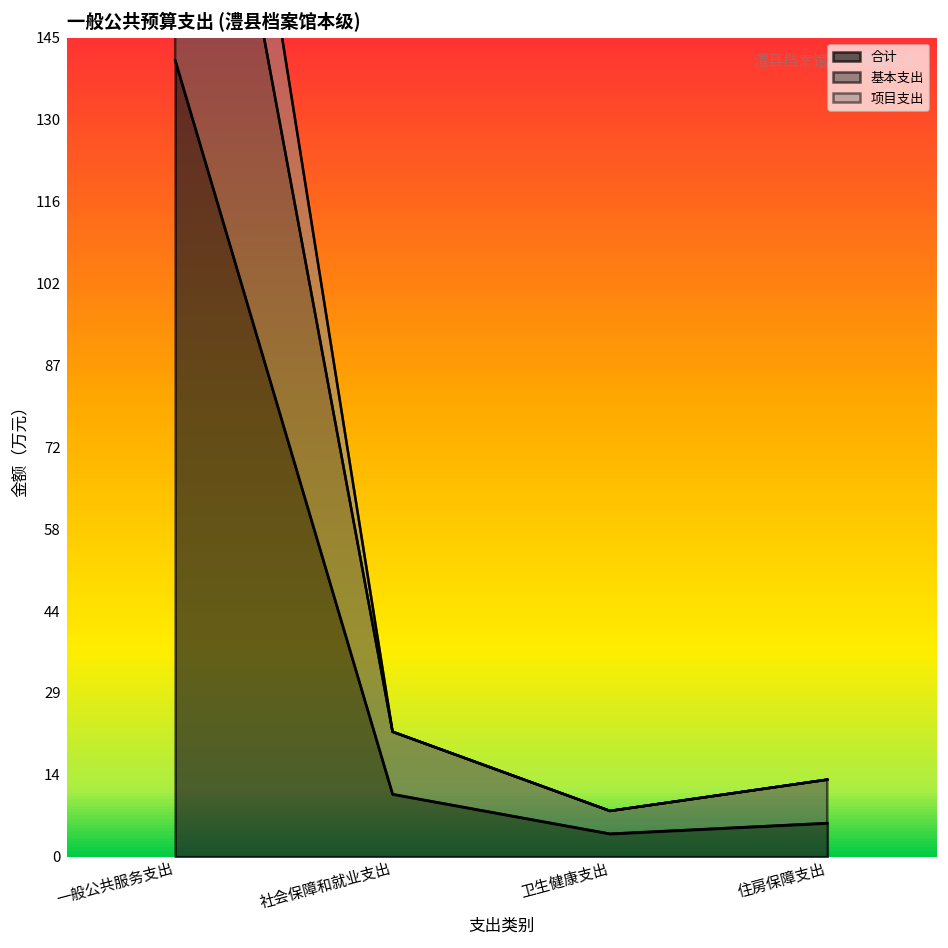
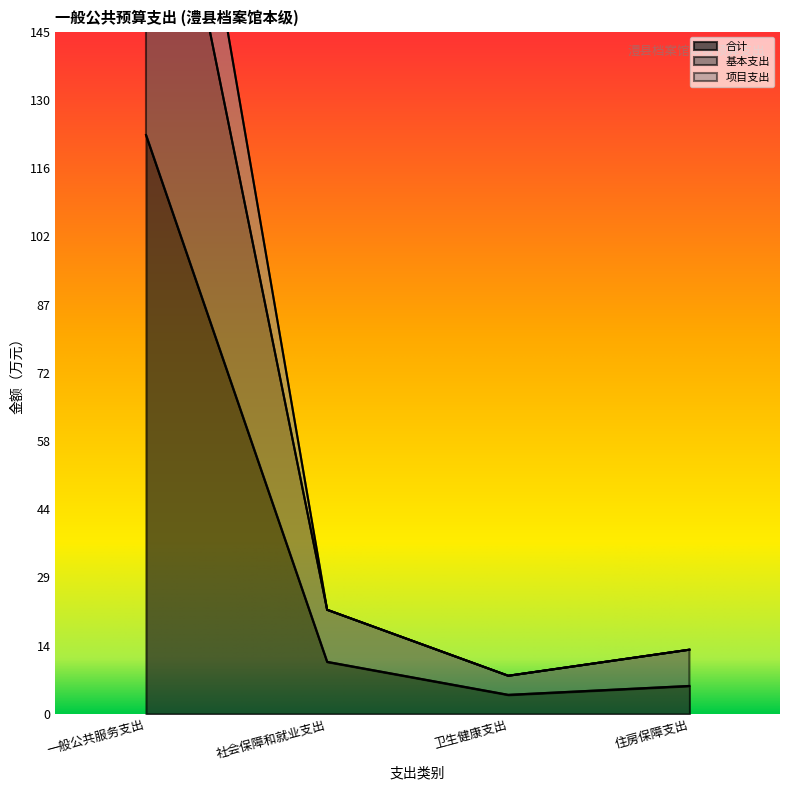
合计, 一般公共服务支出: 141 -> 123
